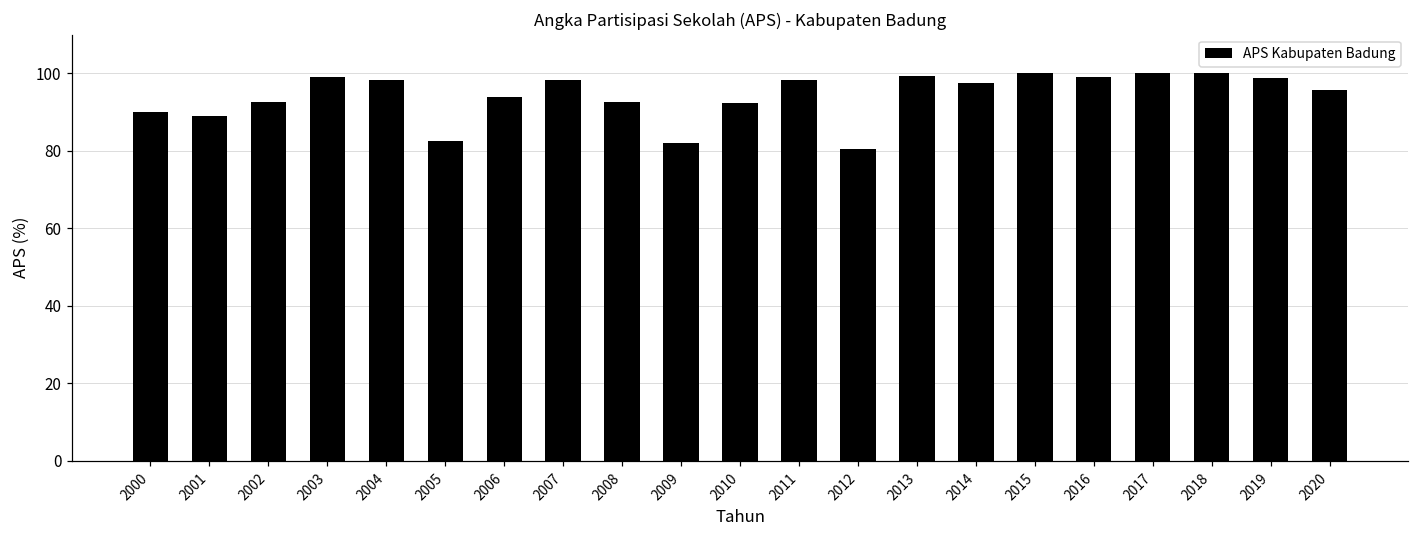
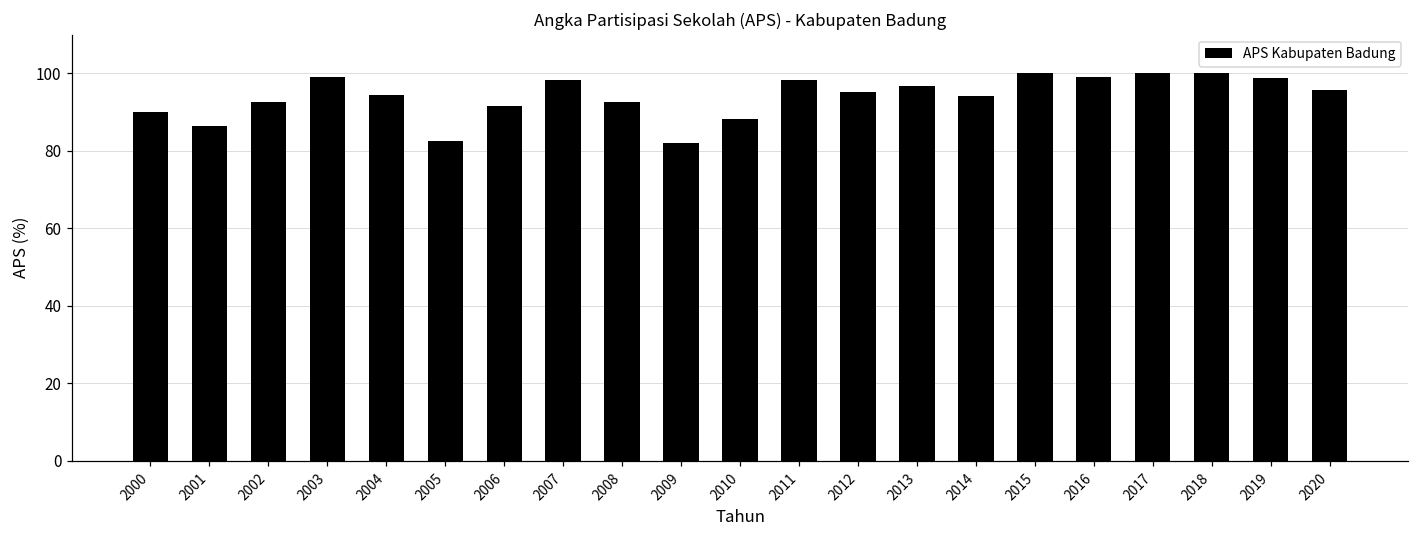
2001: 89 -> 87
2004: 98 -> 94
2006: 94 -> 92
2010: 92 -> 88
2012: 80 -> 95
2013: 99 -> 97
2014: 98 -> 94
